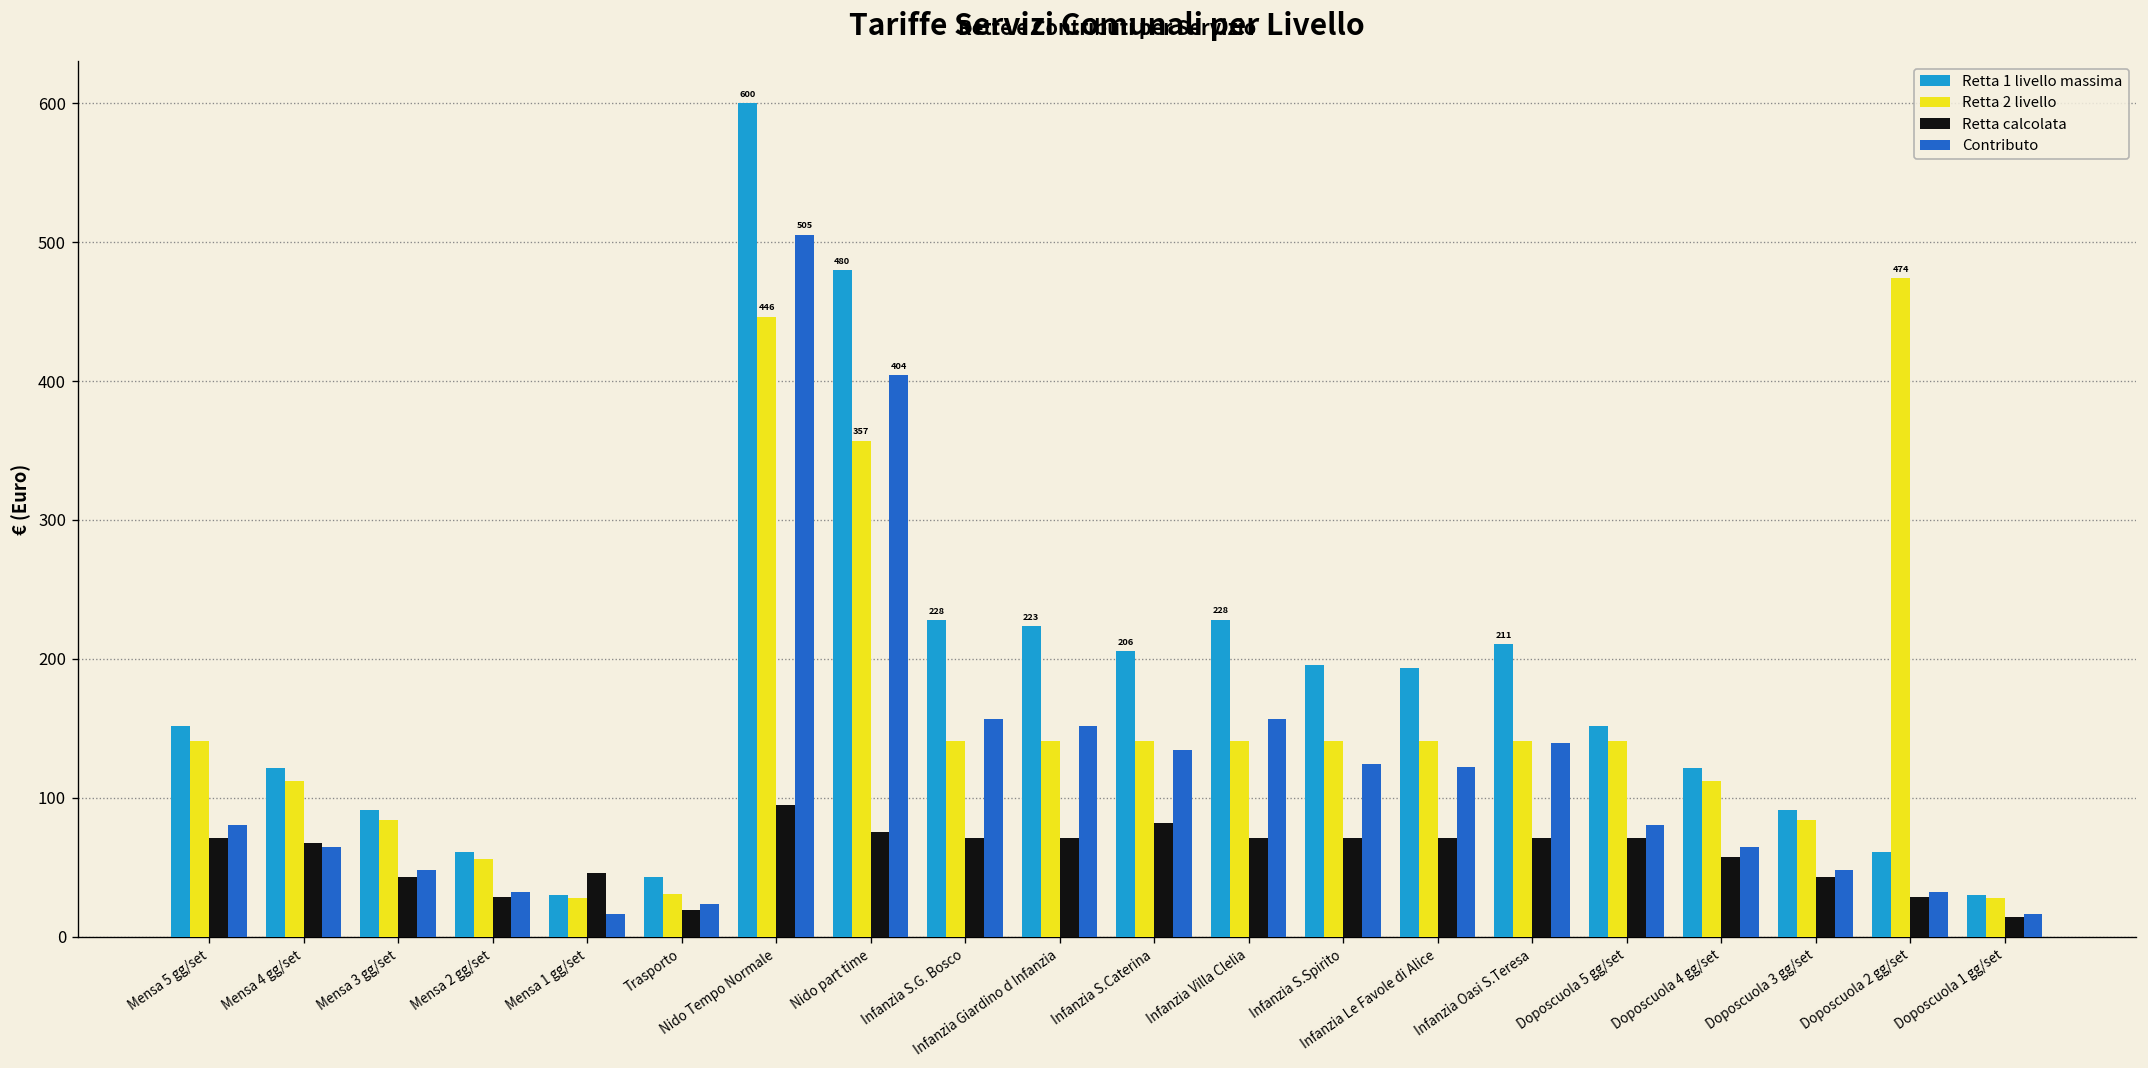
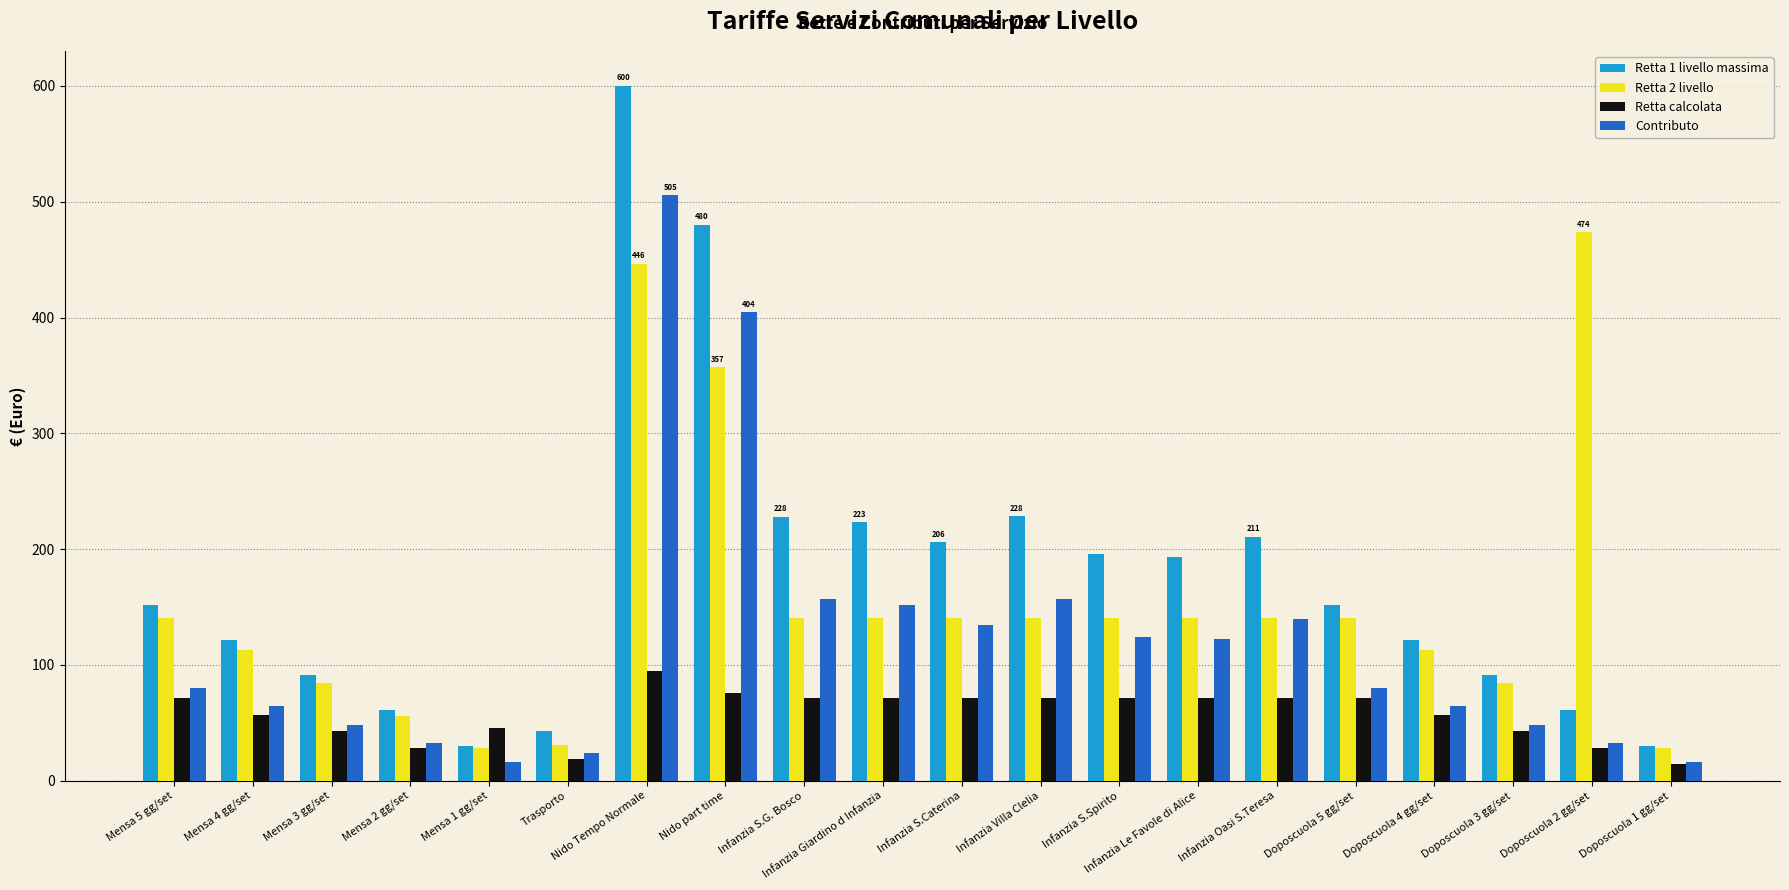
Retta calcolata, Mensa 4 gg/set: 67 -> 57
Retta calcolata, Infanzia S.Caterina: 82 -> 71
